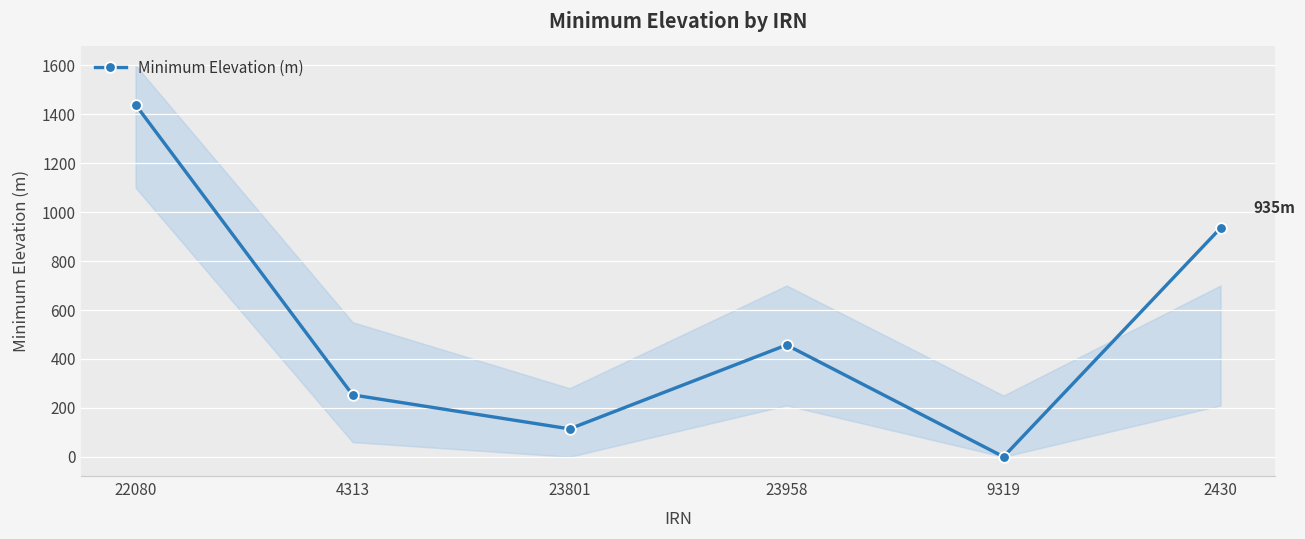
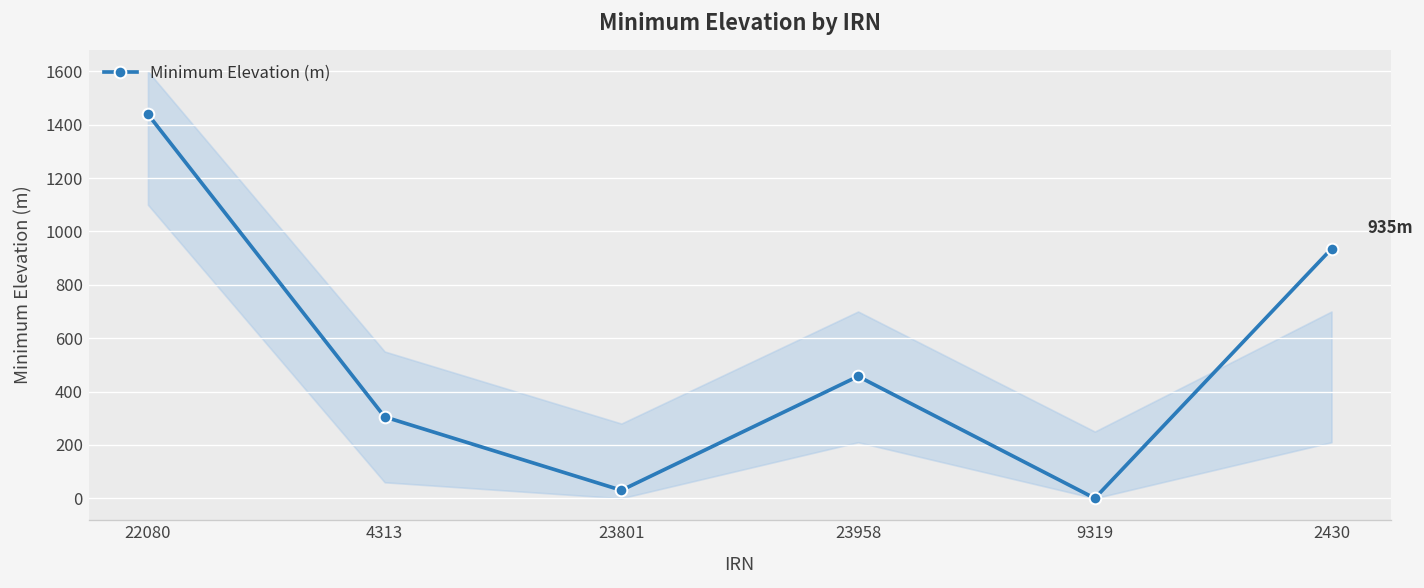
Minimum Elevation (m), 4313: 250 -> 310
Minimum Elevation (m), 23801: 110 -> 30
